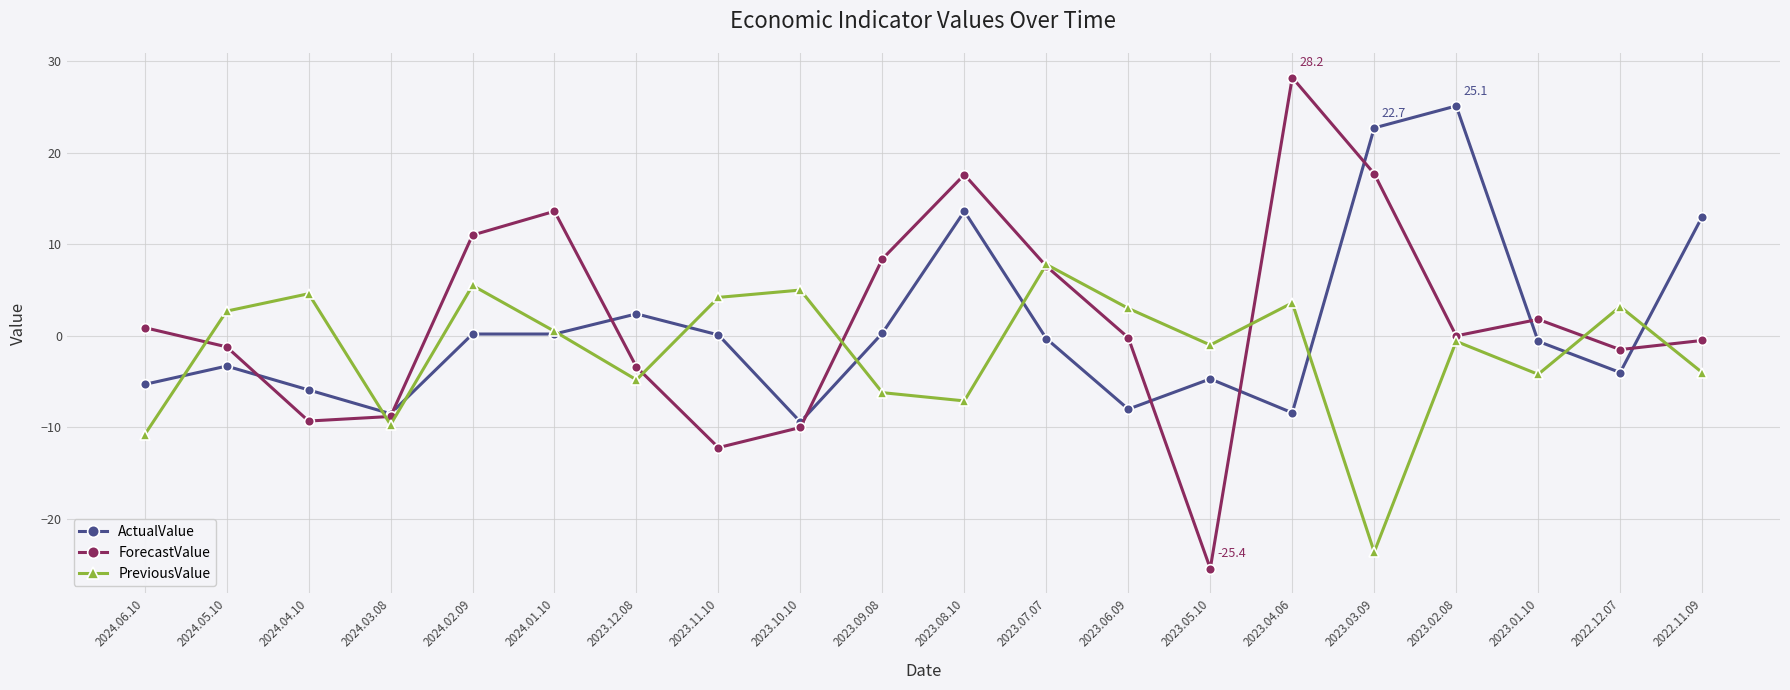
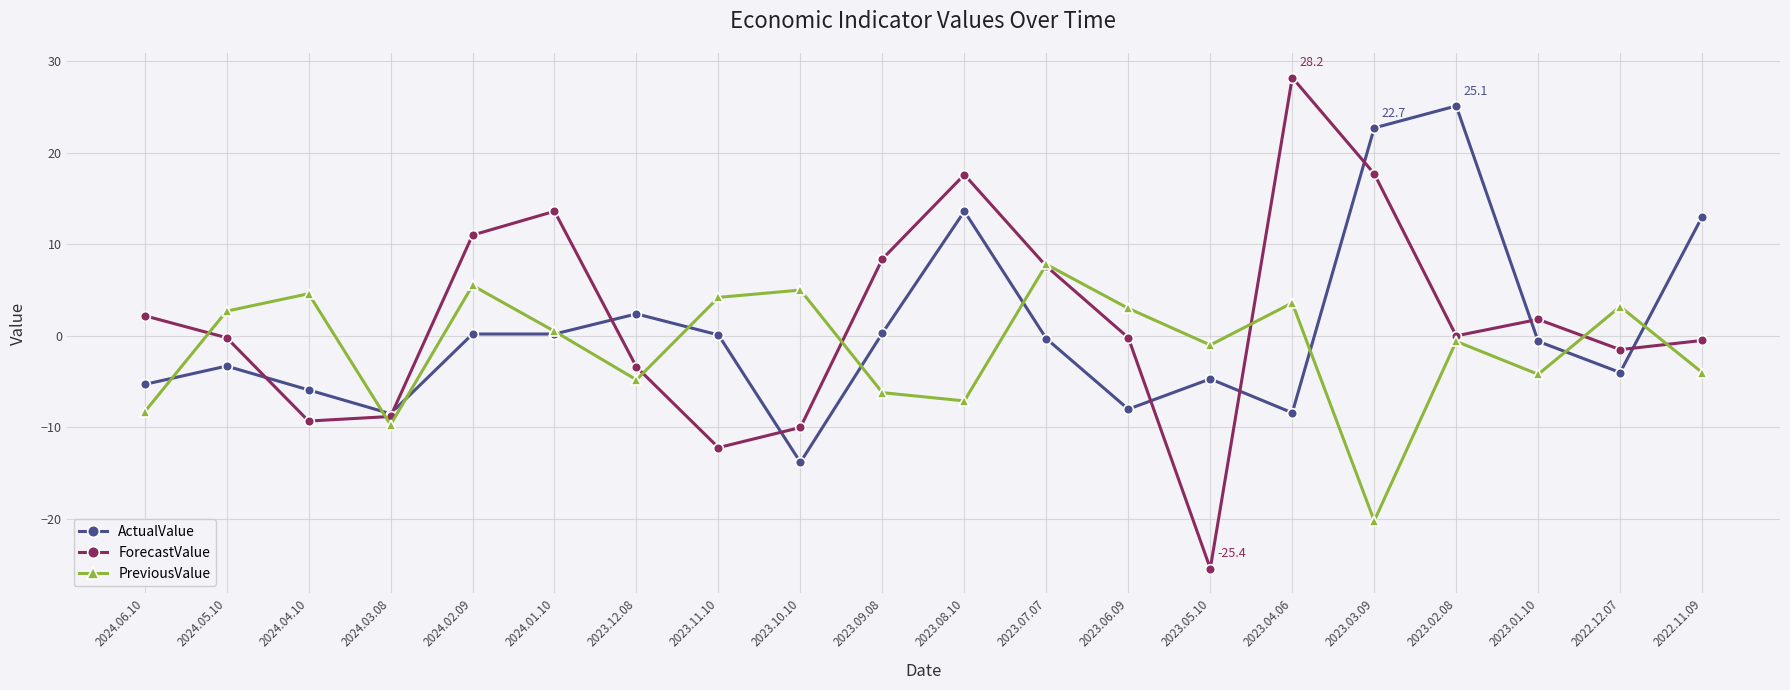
ForecastValue, 2024.06.10: 1 -> 2
PreviousValue, 2024.06.10: -11 -> -8
ForecastValue, 2024.05.10: -1 -> 0
ActualValue, 2023.10.10: -9 -> -14
PreviousValue, 2023.03.09: -24 -> -20
